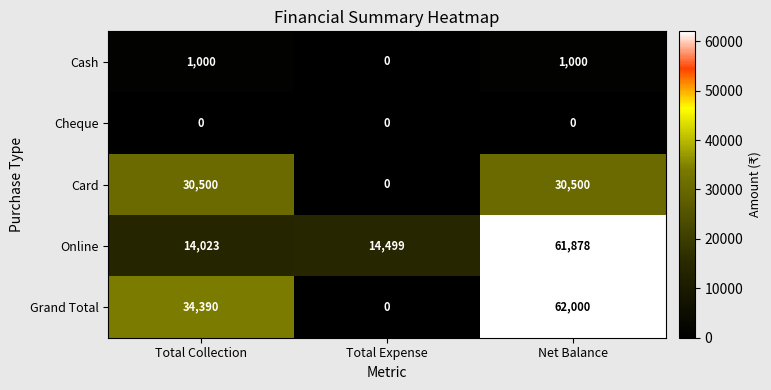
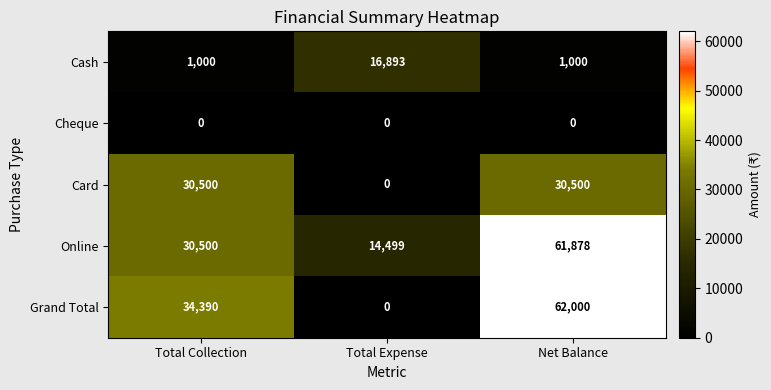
Cash, Total Expense: 0 -> 16,893
Online, Total Collection: 14,023 -> 30,500
